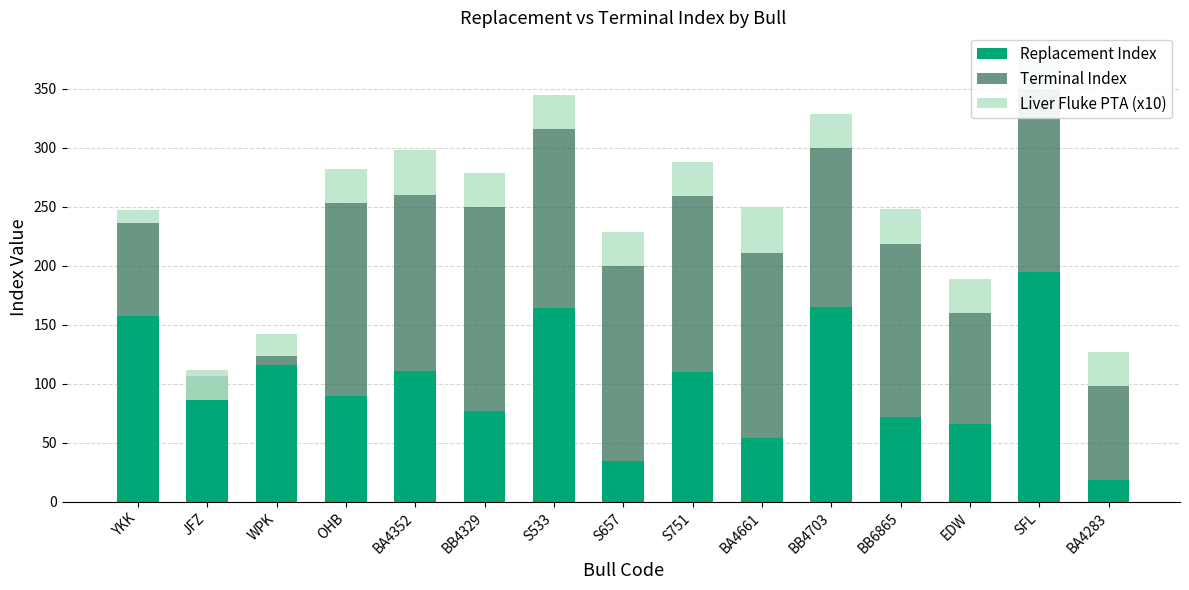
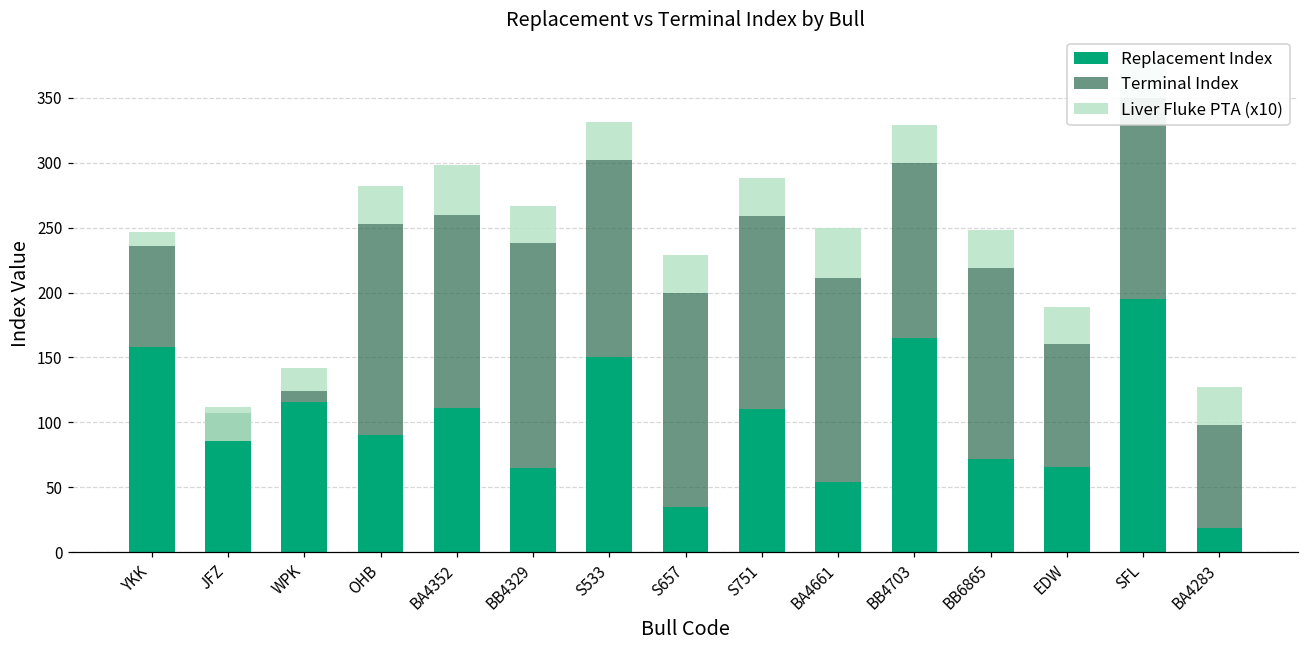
Replacement Index, BB4329: 77 -> 65
Replacement Index, S533: 164 -> 150
